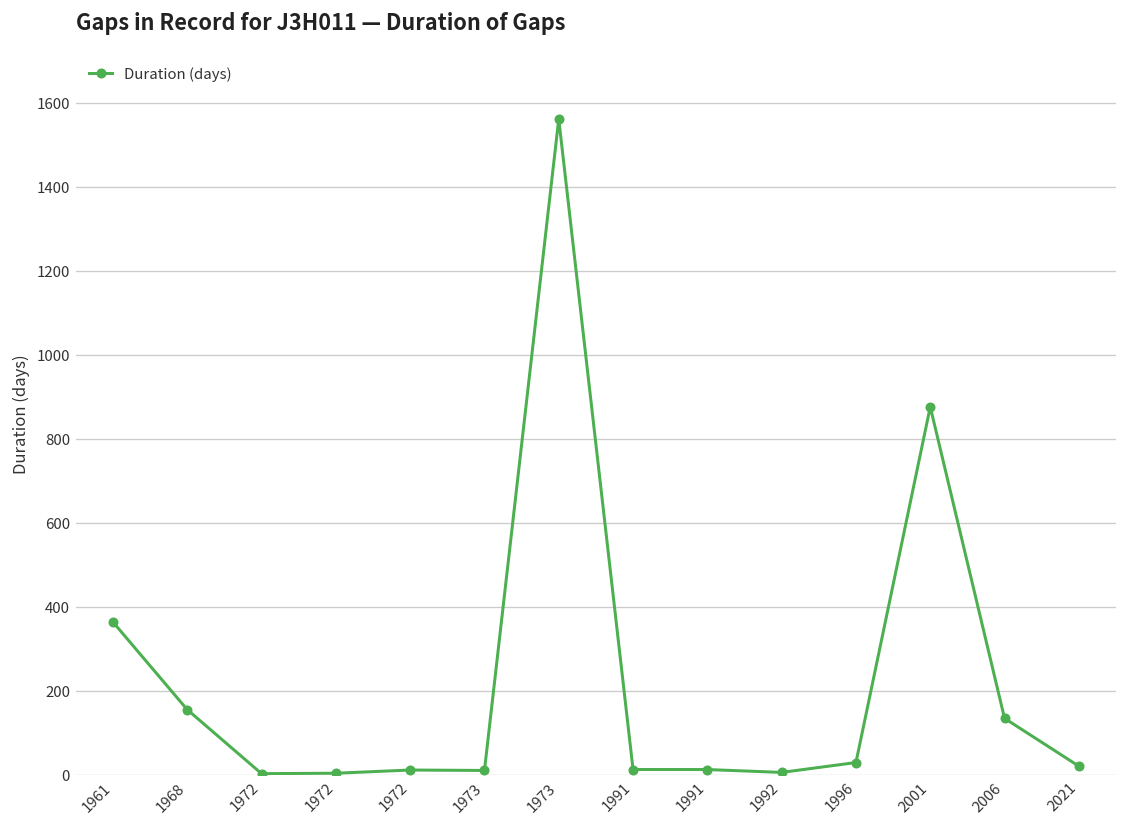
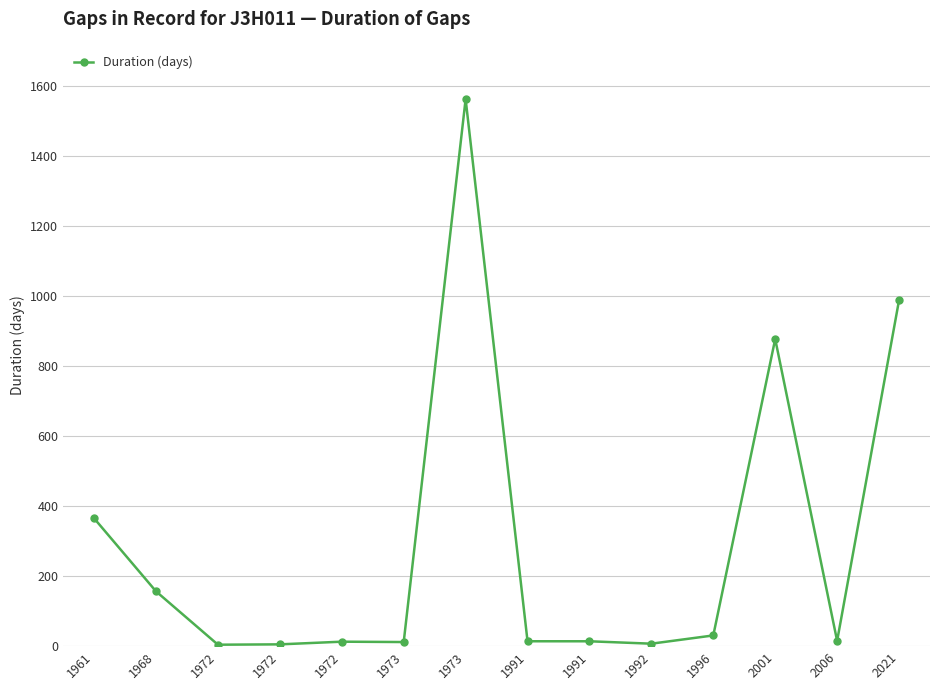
2006: 140 -> 20
2021: 20 -> 990
